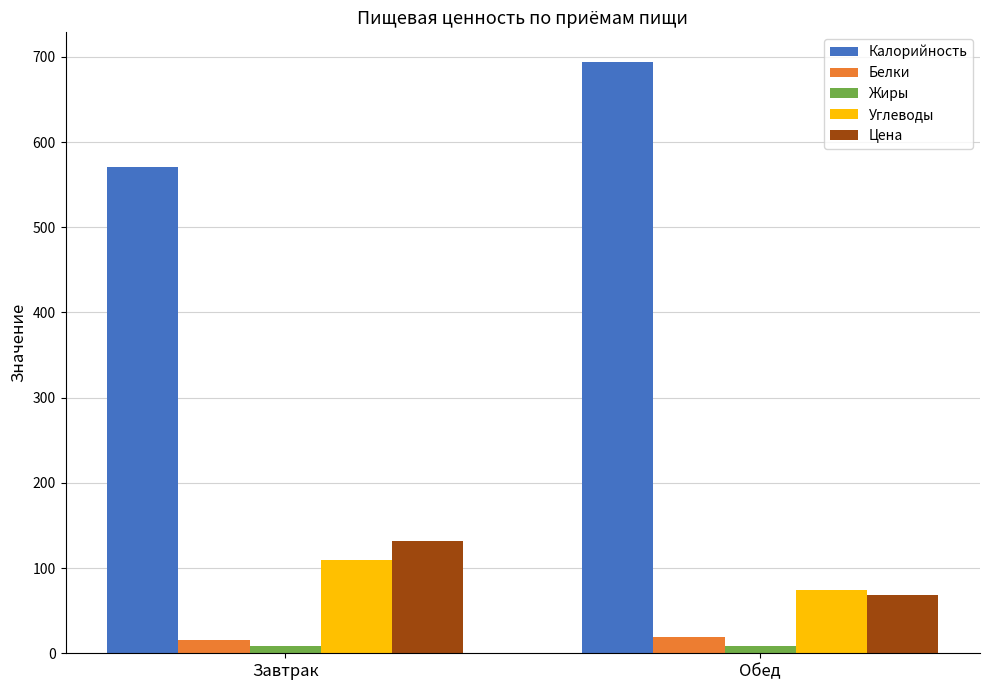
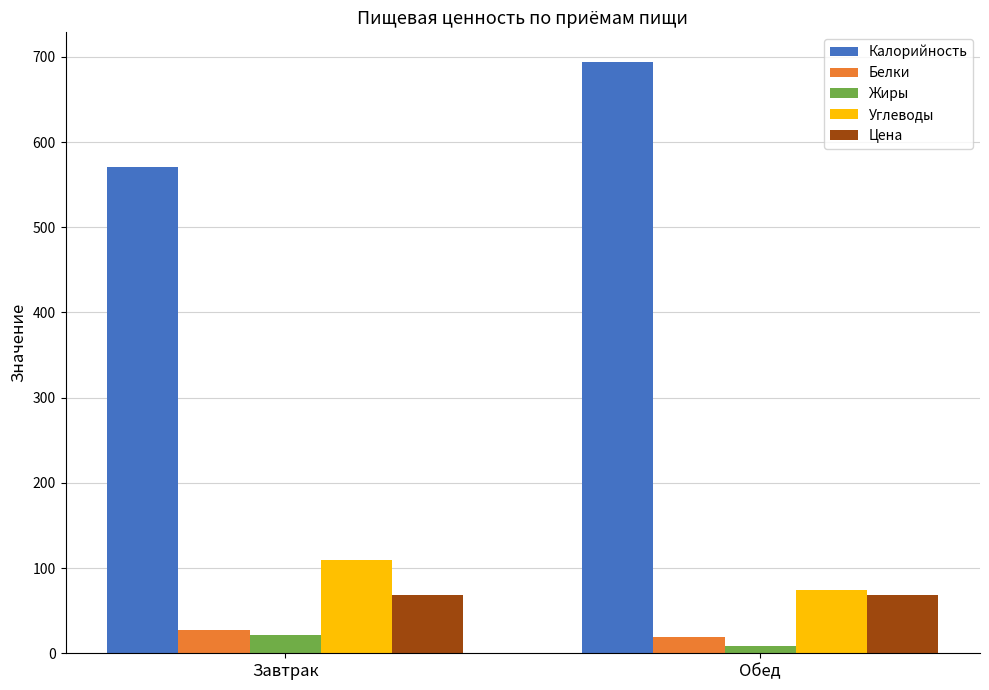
Белки, Завтрак: 20 -> 30
Жиры, Завтрак: 10 -> 20
Цена, Завтрак: 130 -> 70
